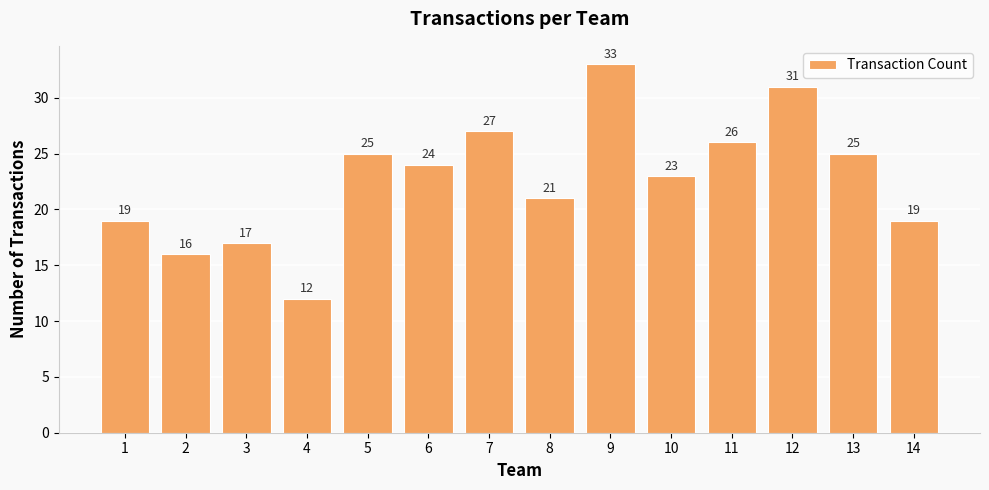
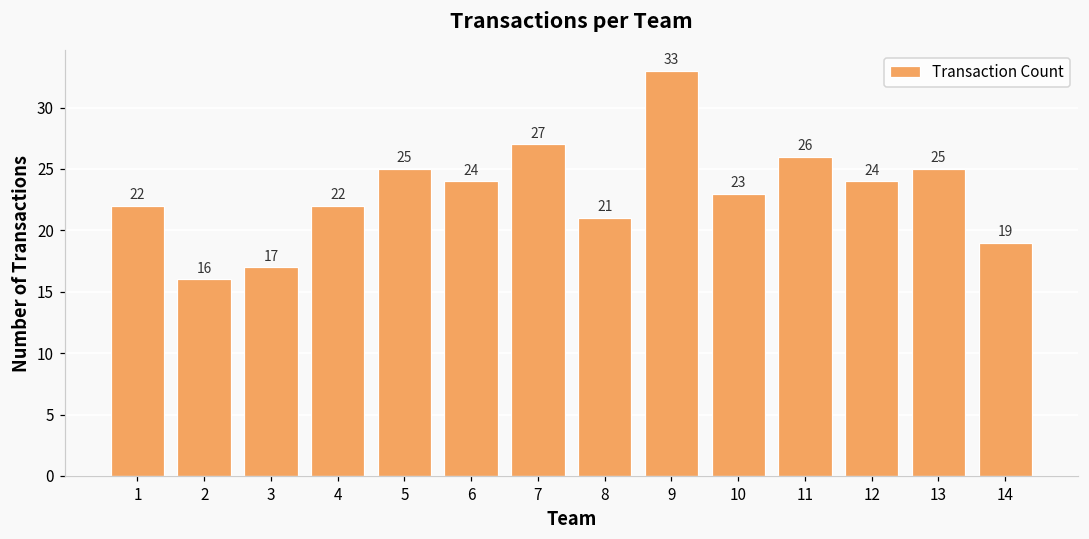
1: 19 -> 22
4: 12 -> 22
12: 31 -> 24
